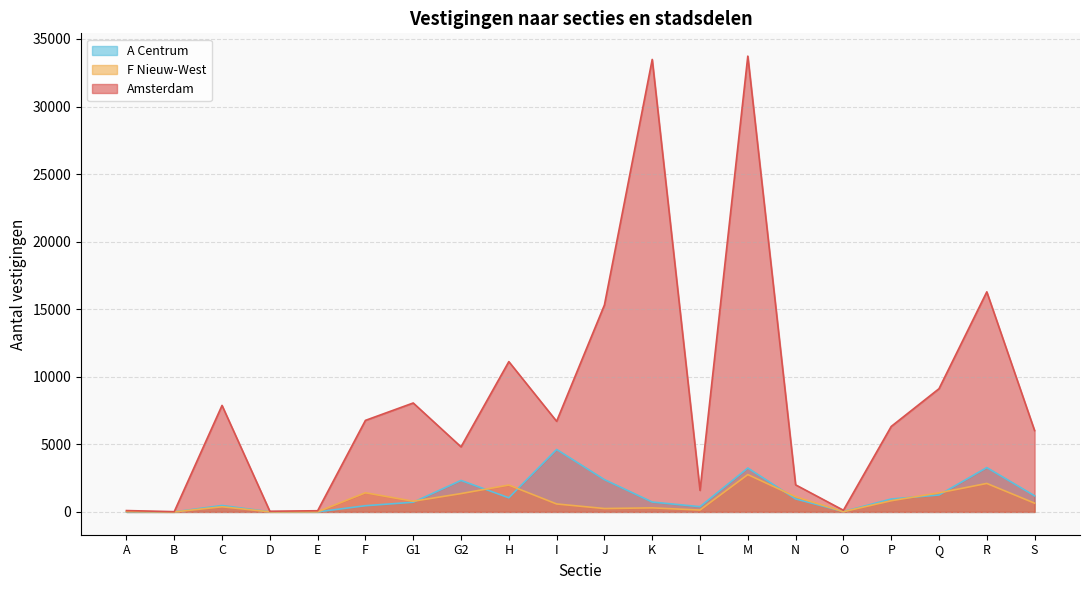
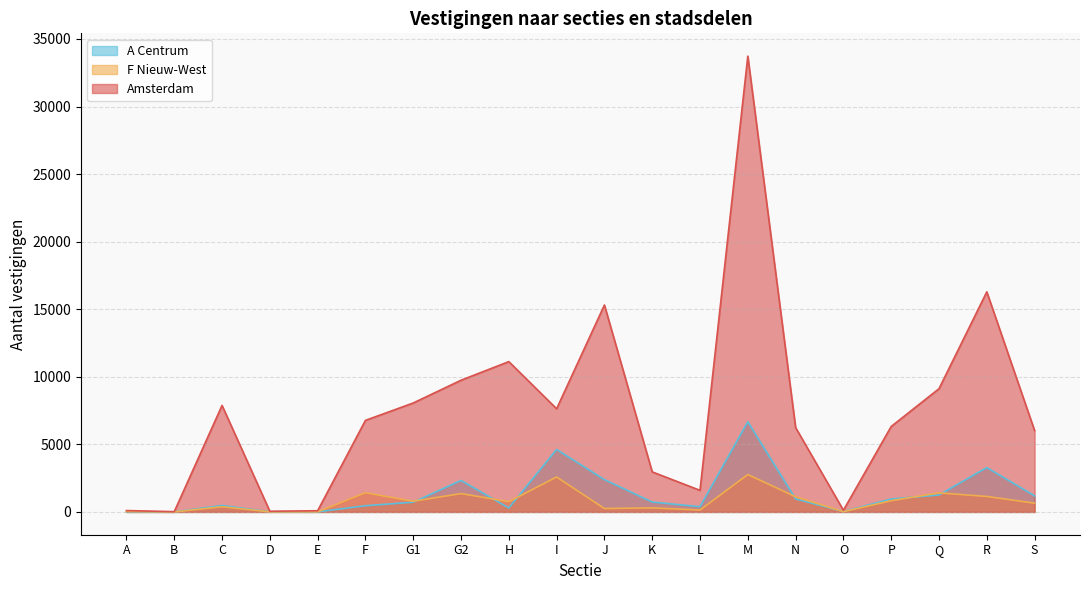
Amsterdam, G2: 4800 -> 9700
A Centrum, H: 1000 -> 300
F Nieuw-West, H: 2000 -> 800
F Nieuw-West, I: 600 -> 2600
Amsterdam, I: 6700 -> 7600
Amsterdam, K: 33500 -> 3000
A Centrum, M: 3200 -> 6700
Amsterdam, N: 2000 -> 6200
F Nieuw-West, R: 2100 -> 1100
